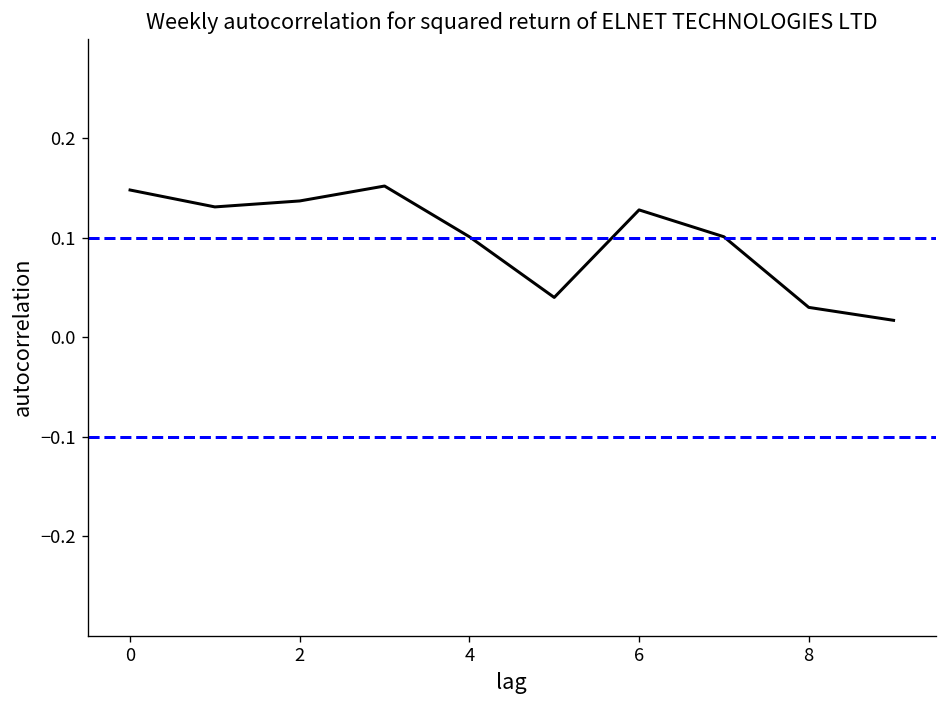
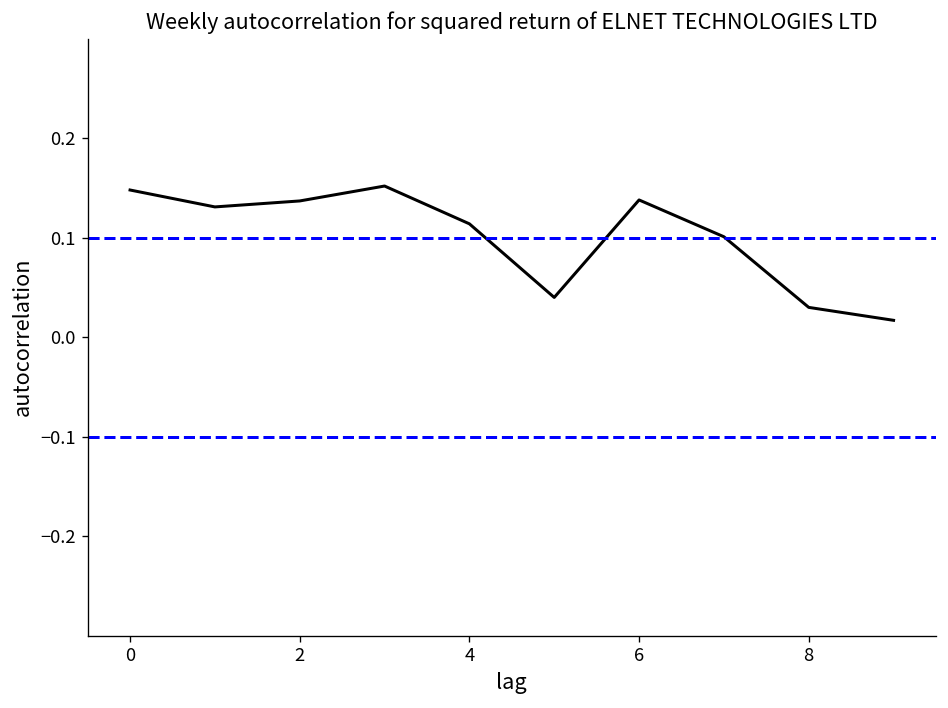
4: 0.10 -> 0.11
6: 0.13 -> 0.14
